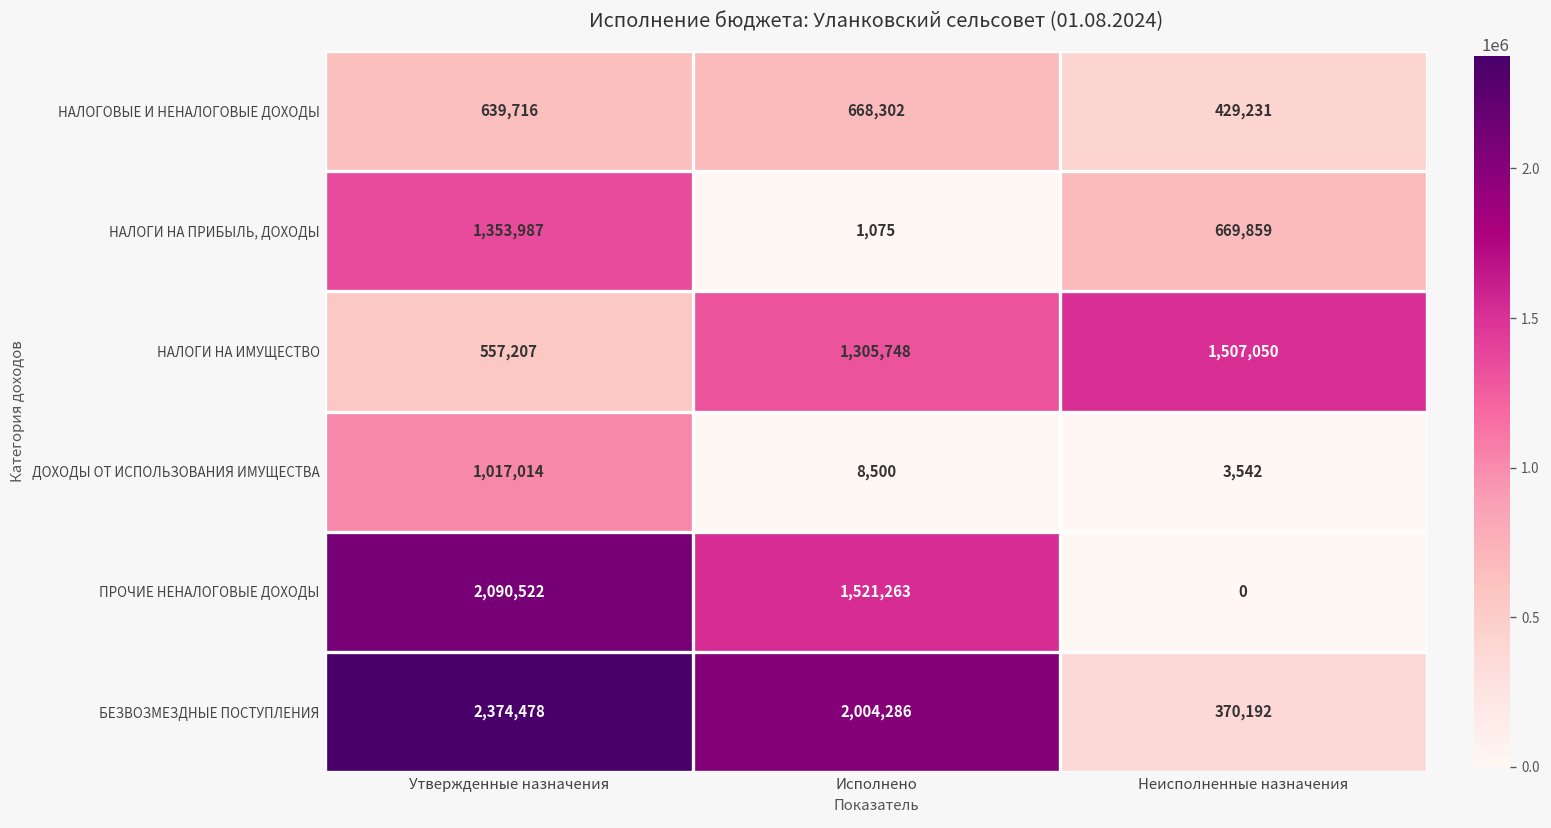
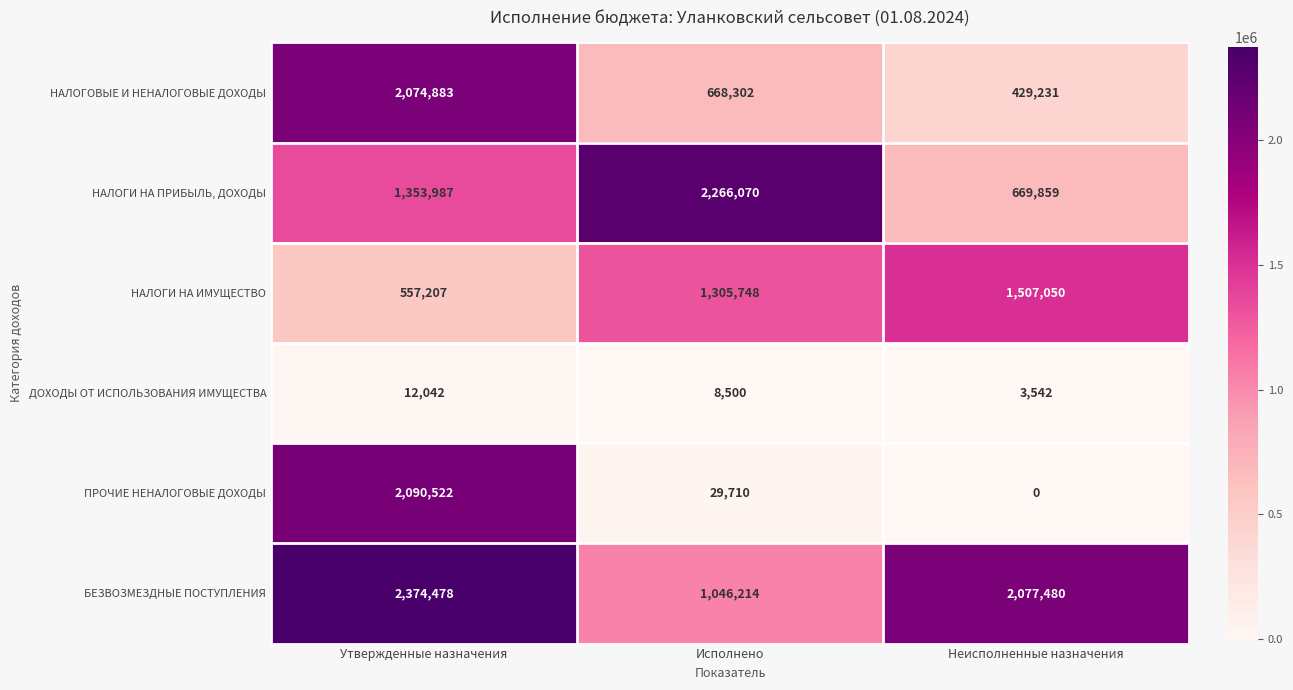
НАЛОГОВЫЕ И НЕНАЛОГОВЫЕ ДОХОДЫ, Утвержденные назначения: 639,716 -> 2,074,883
НАЛОГИ НА ПРИБЫЛЬ, ДОХОДЫ, Исполнено: 1,075 -> 2,266,070
ДОХОДЫ ОТ ИСПОЛЬЗОВАНИЯ ИМУЩЕСТВА, Утвержденные назначения: 1,017,014 -> 12,042
ПРОЧИЕ НЕНАЛОГОВЫЕ ДОХОДЫ, Исполнено: 1,521,263 -> 29,710
БЕЗВОЗМЕЗДНЫЕ ПОСТУПЛЕНИЯ, Исполнено: 2,004,286 -> 1,046,214
БЕЗВОЗМЕЗДНЫЕ ПОСТУПЛЕНИЯ, Неисполненные назначения: 370,192 -> 2,077,480
